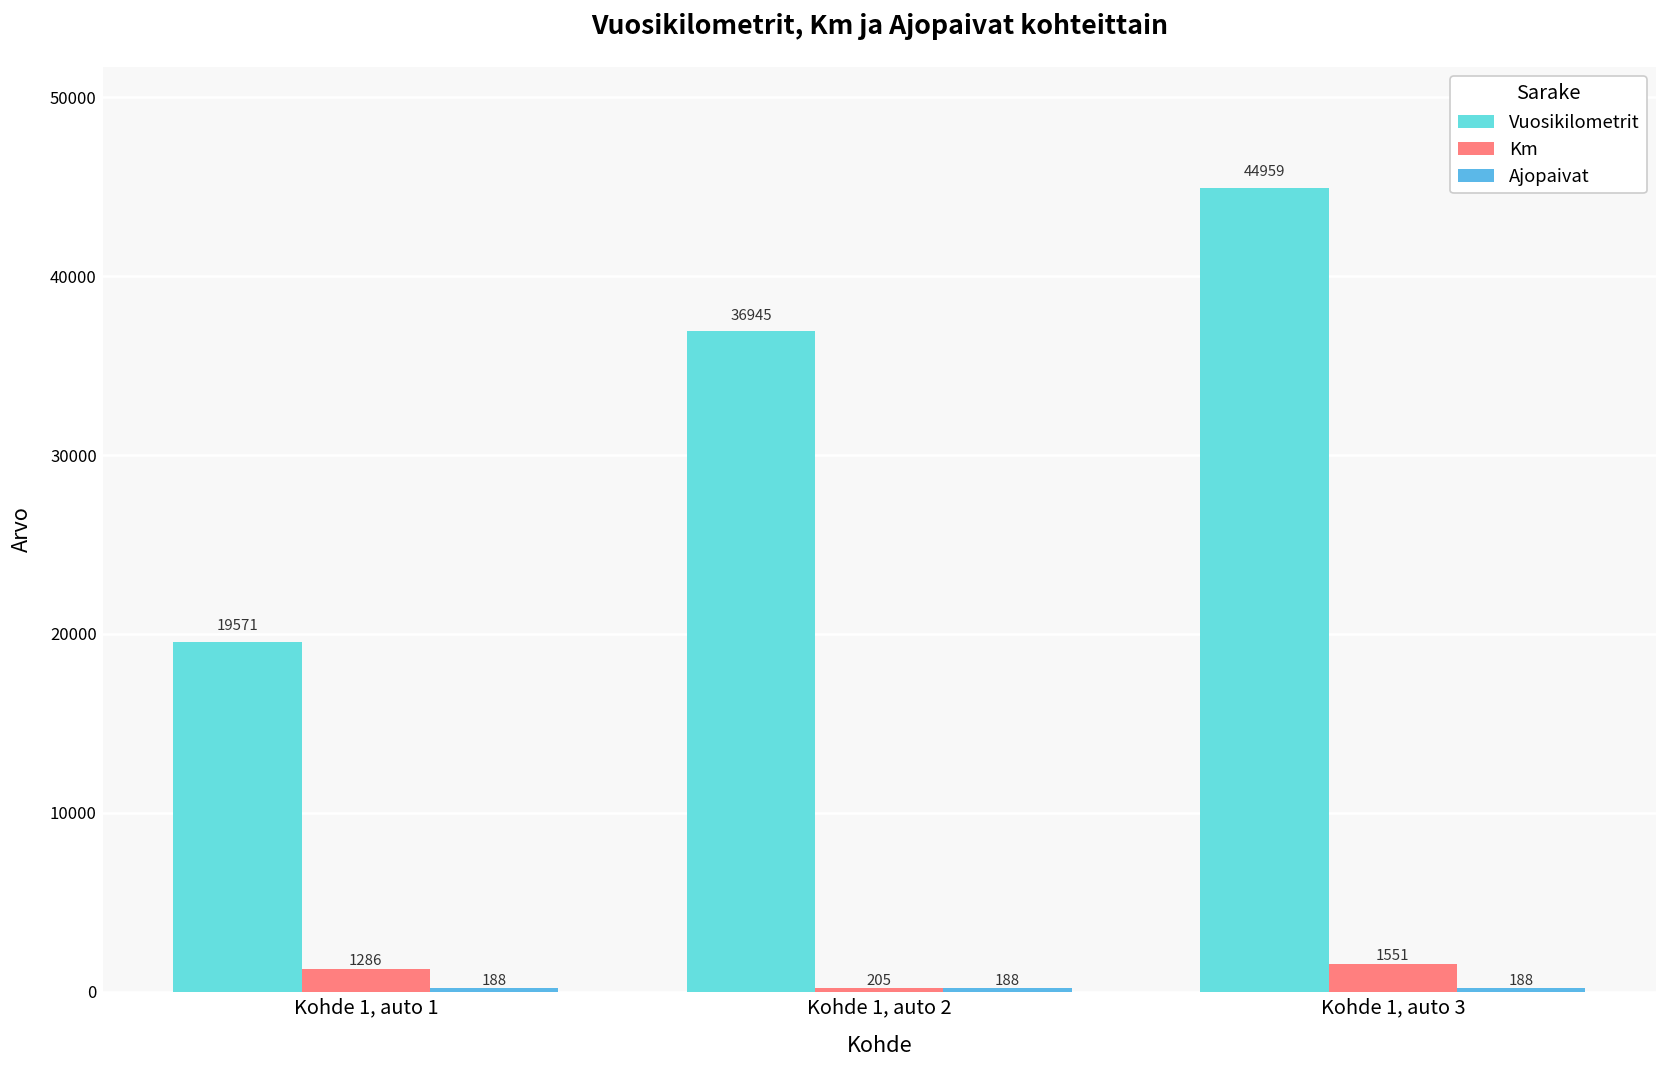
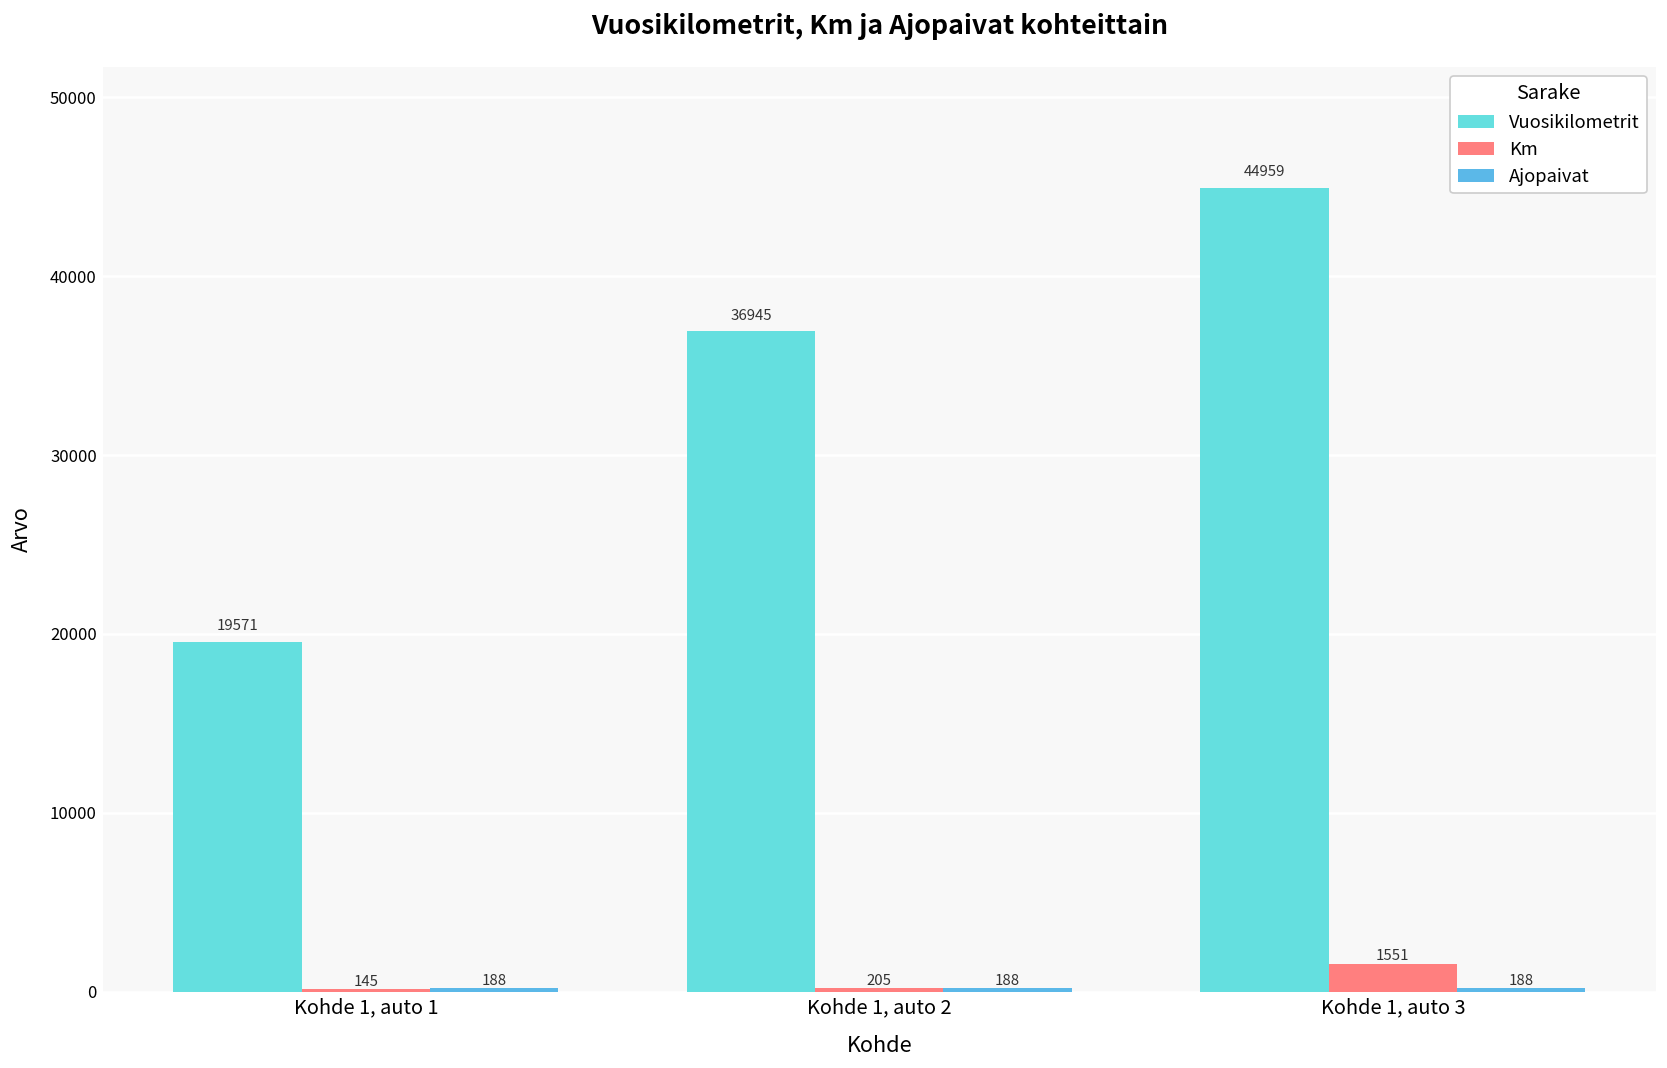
Km, Kohde 1, auto 1: 1286 -> 145
